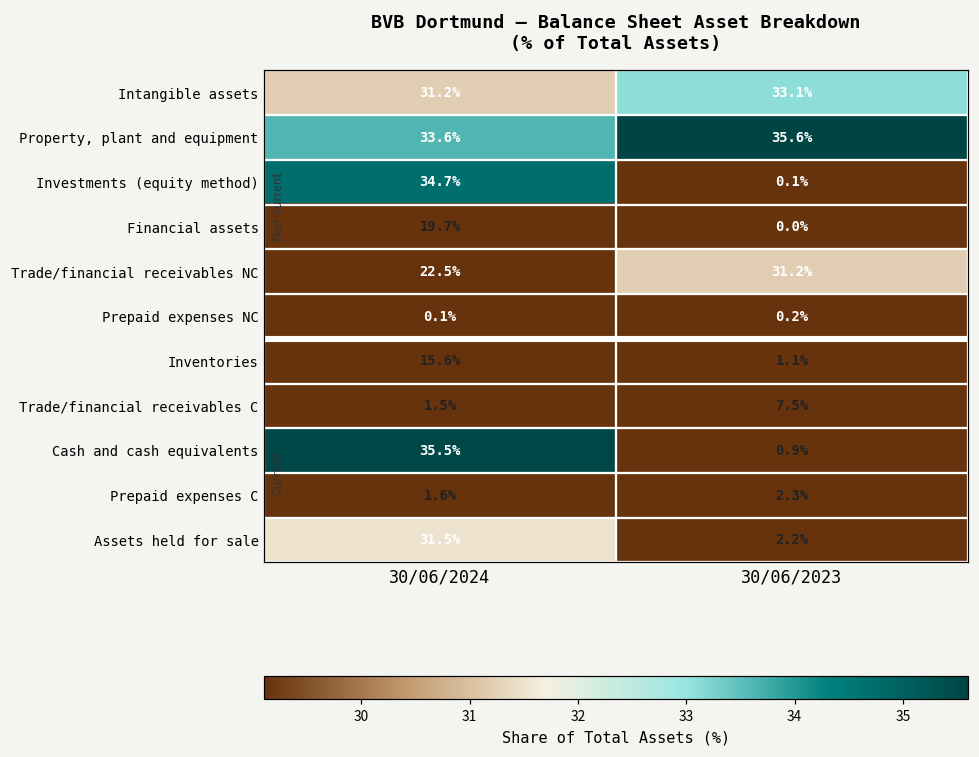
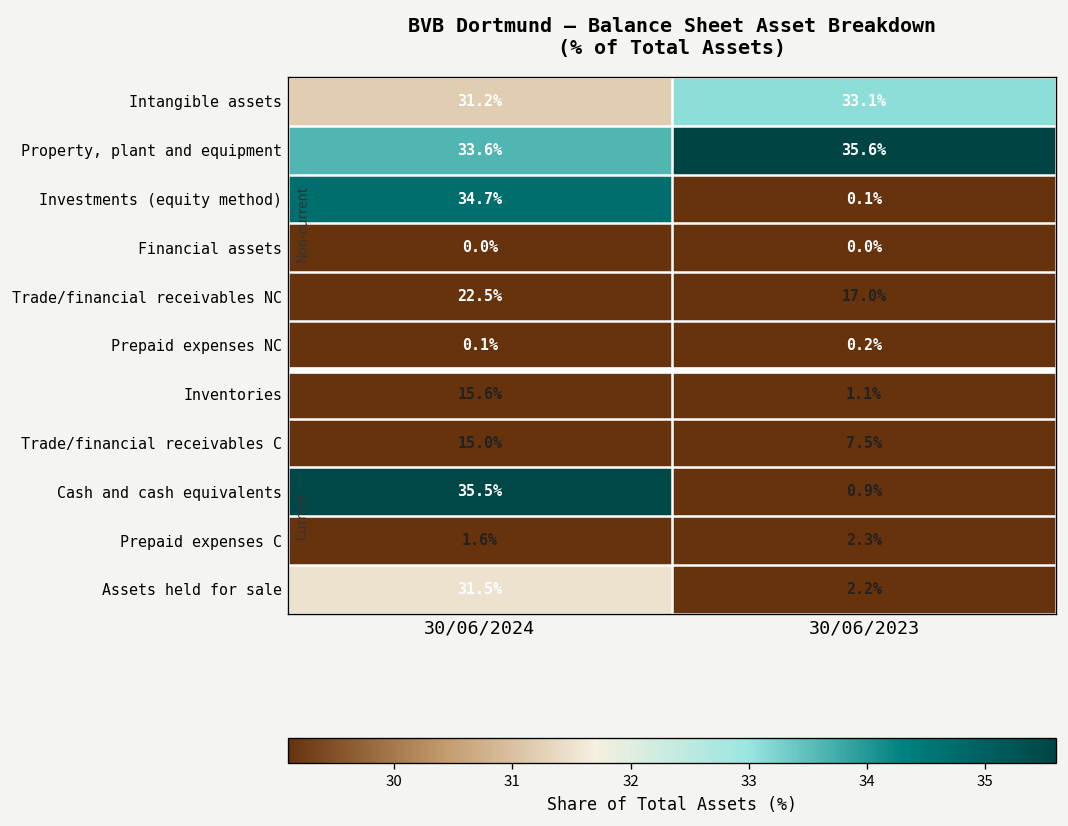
Financial assets, 30/06/2024: 19.7% -> 0.0%
Trade/financial receivables NC, 30/06/2023: 31.2% -> 17.0%
Trade/financial receivables C, 30/06/2024: 1.5% -> 15.0%
